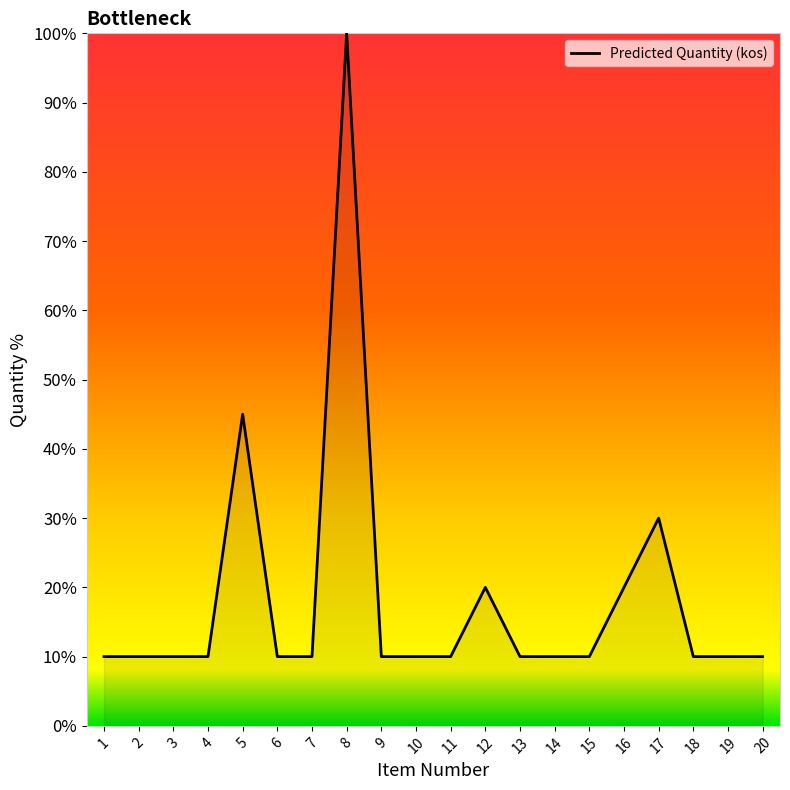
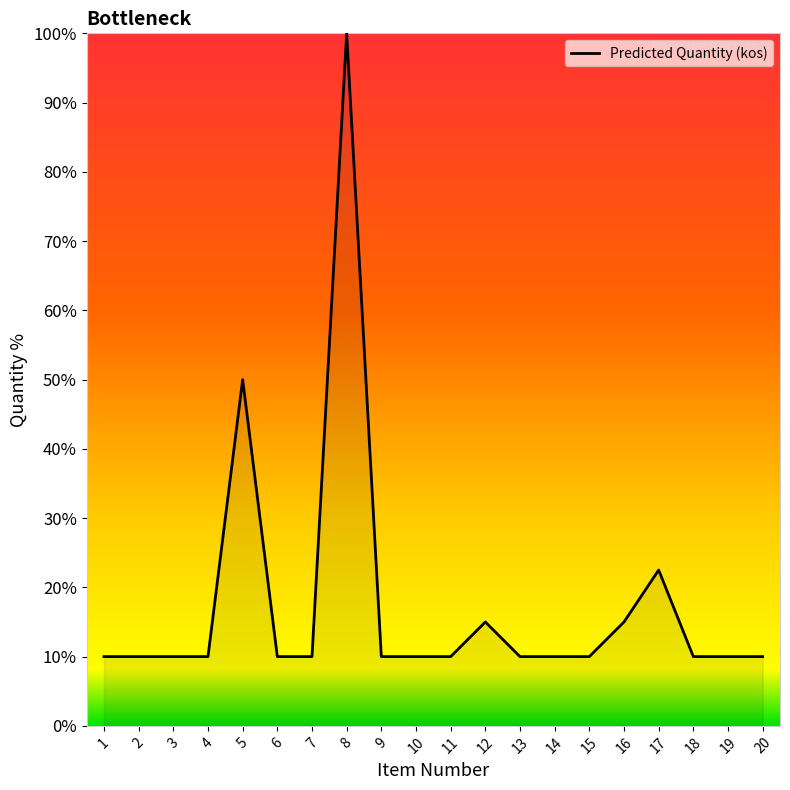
5: 45% -> 50%
12: 20% -> 15%
16: 20% -> 15%
17: 30% -> 23%
